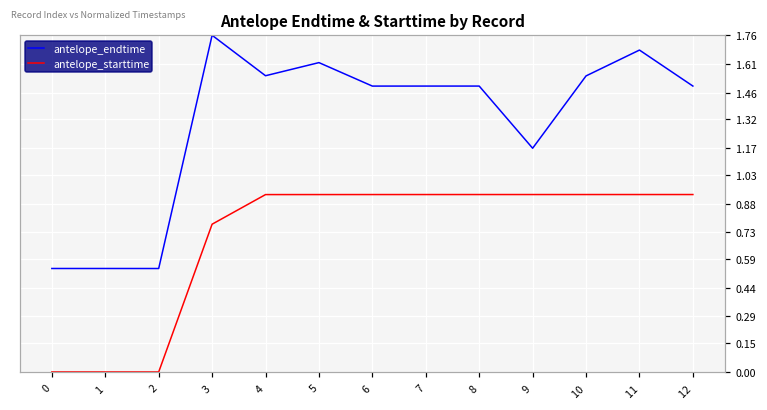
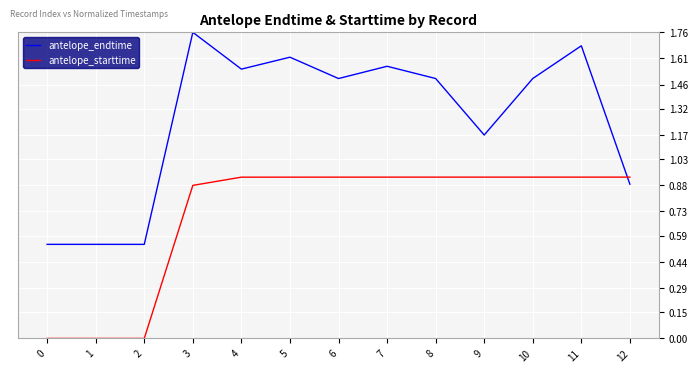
antelope_starttime, 3: 0.77 -> 0.88
antelope_endtime, 7: 1.49 -> 1.56
antelope_endtime, 10: 1.55 -> 1.49
antelope_endtime, 12: 1.49 -> 0.89
